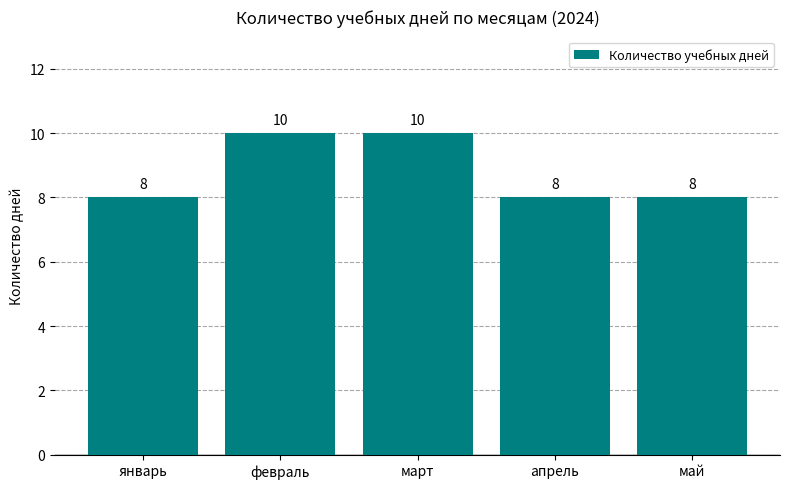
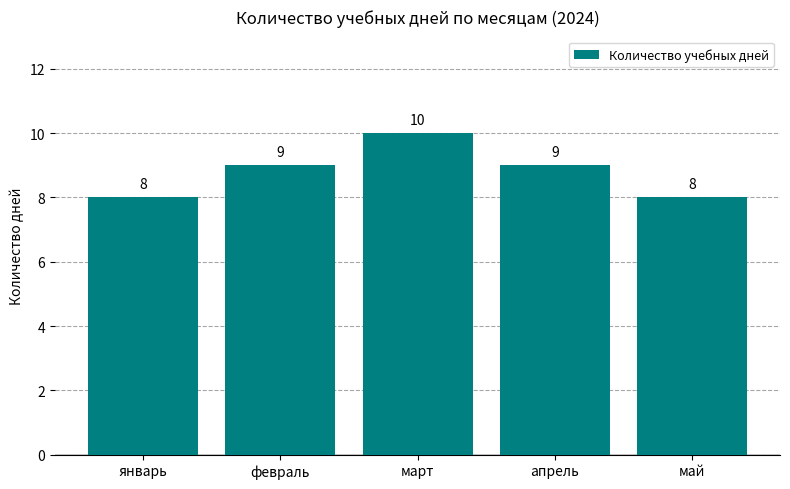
февраль: 10 -> 9
апрель: 8 -> 9
